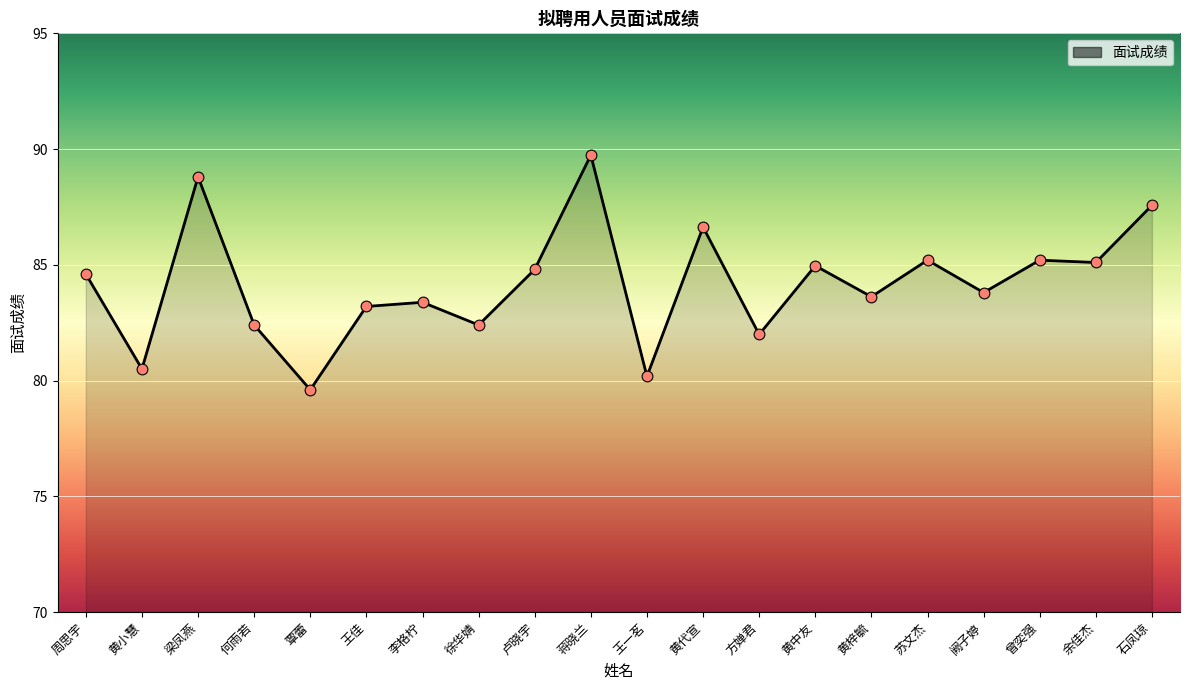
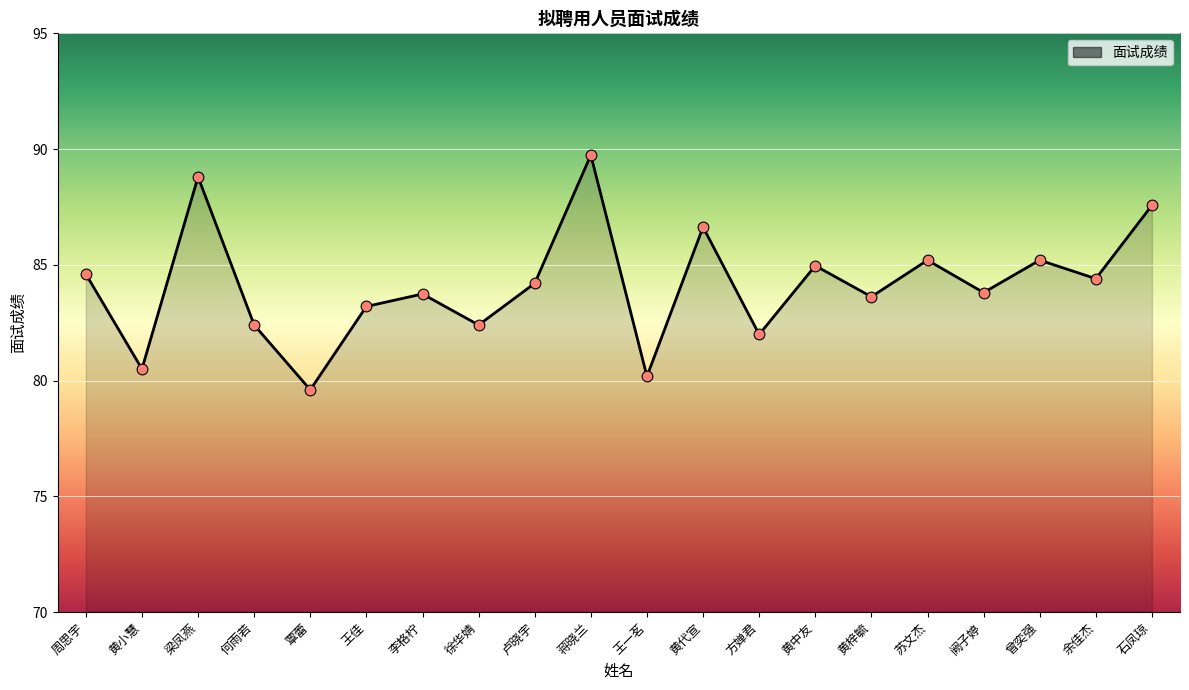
李格柠: 83.4 -> 83.7
卢晓宇: 84.8 -> 84.2
余佳杰: 85.1 -> 84.4
